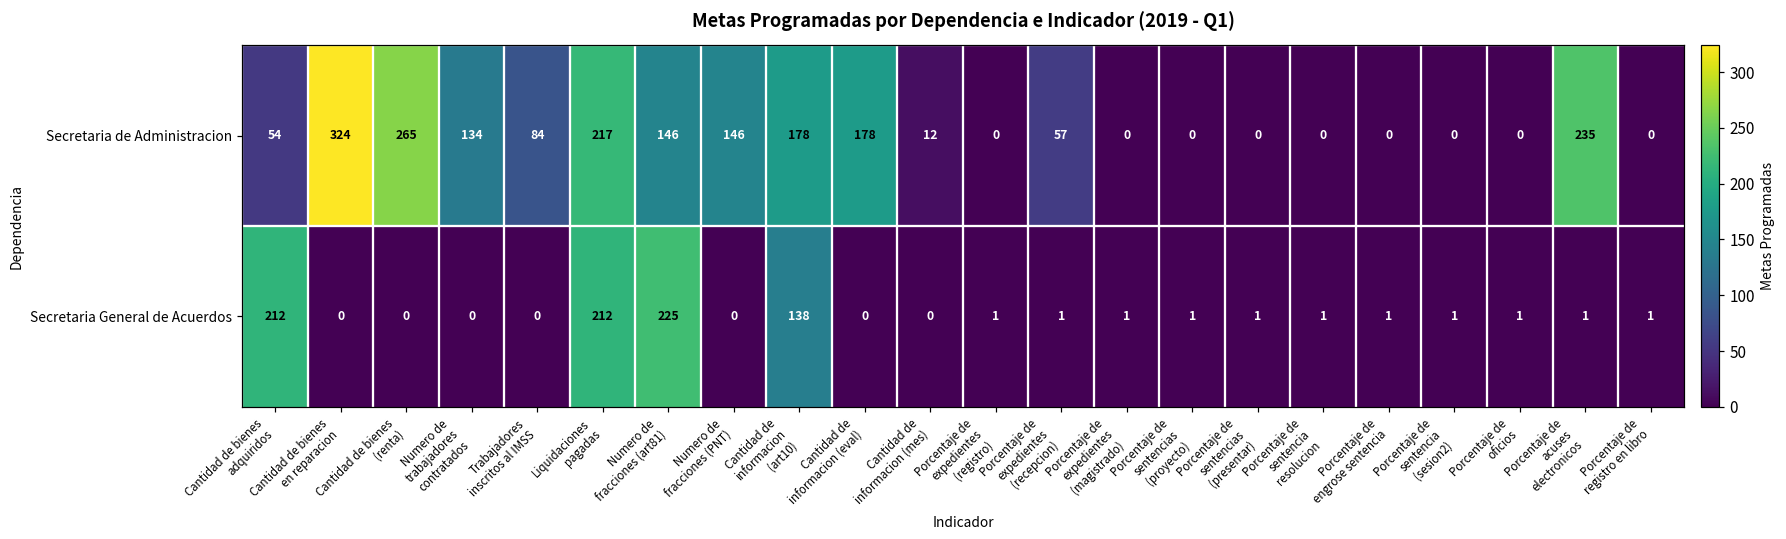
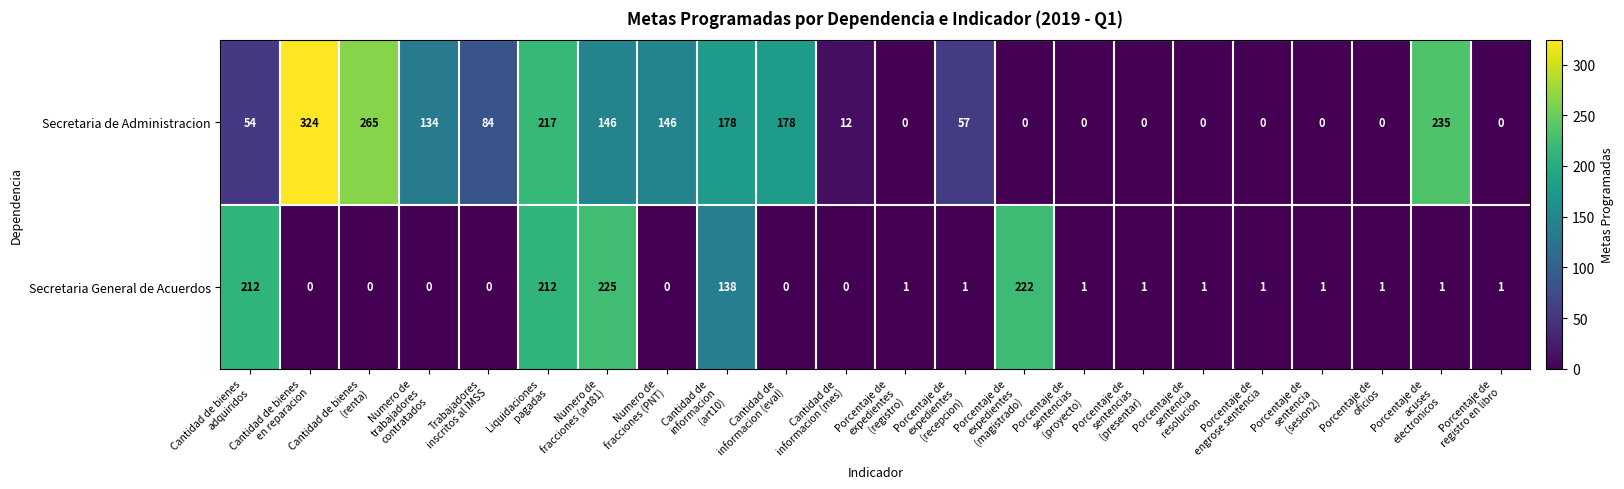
Secretaria General de Acuerdos, Porcentaje de expedientes (magistrado): 1 -> 222
